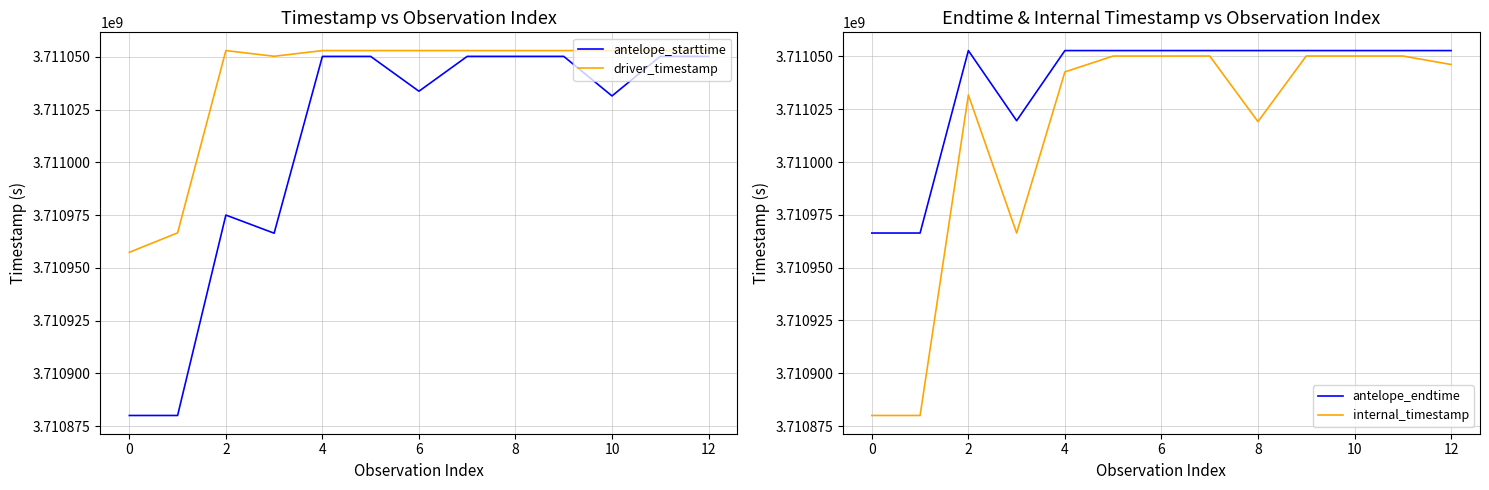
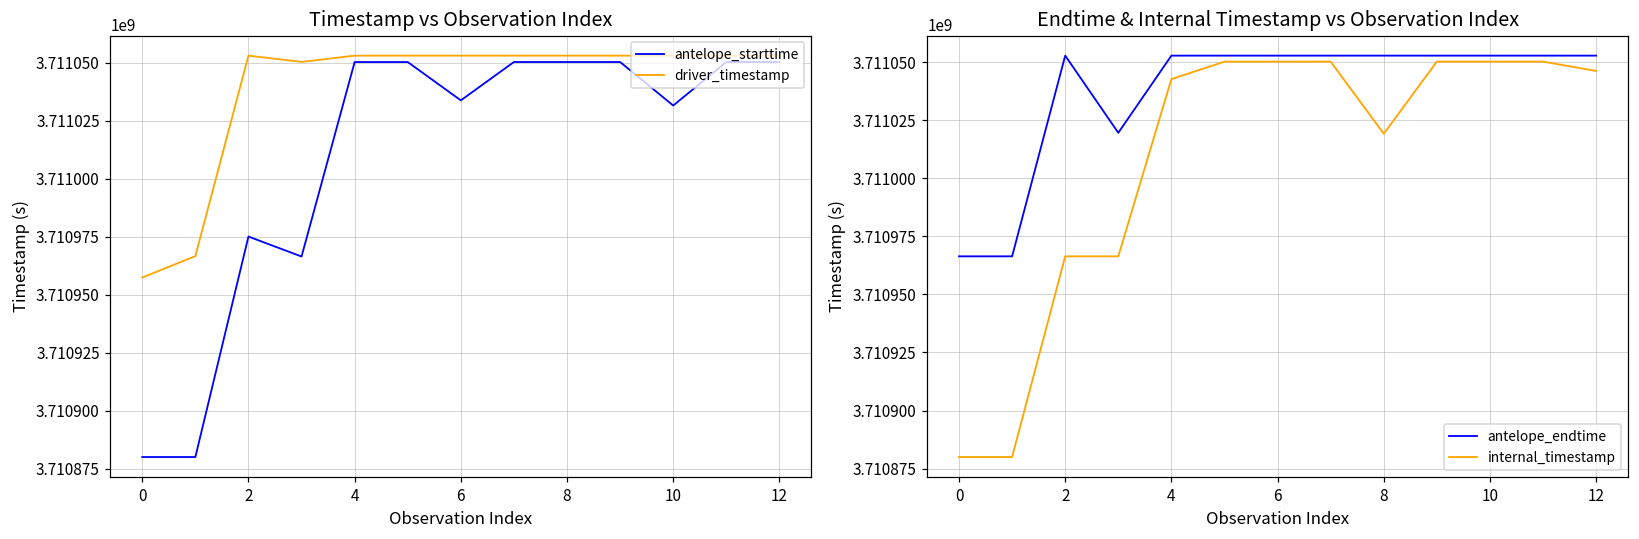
Endtime & Internal Timestamp vs Observation Index, internal_timestamp, 2: 3711032000 -> 3710966000
